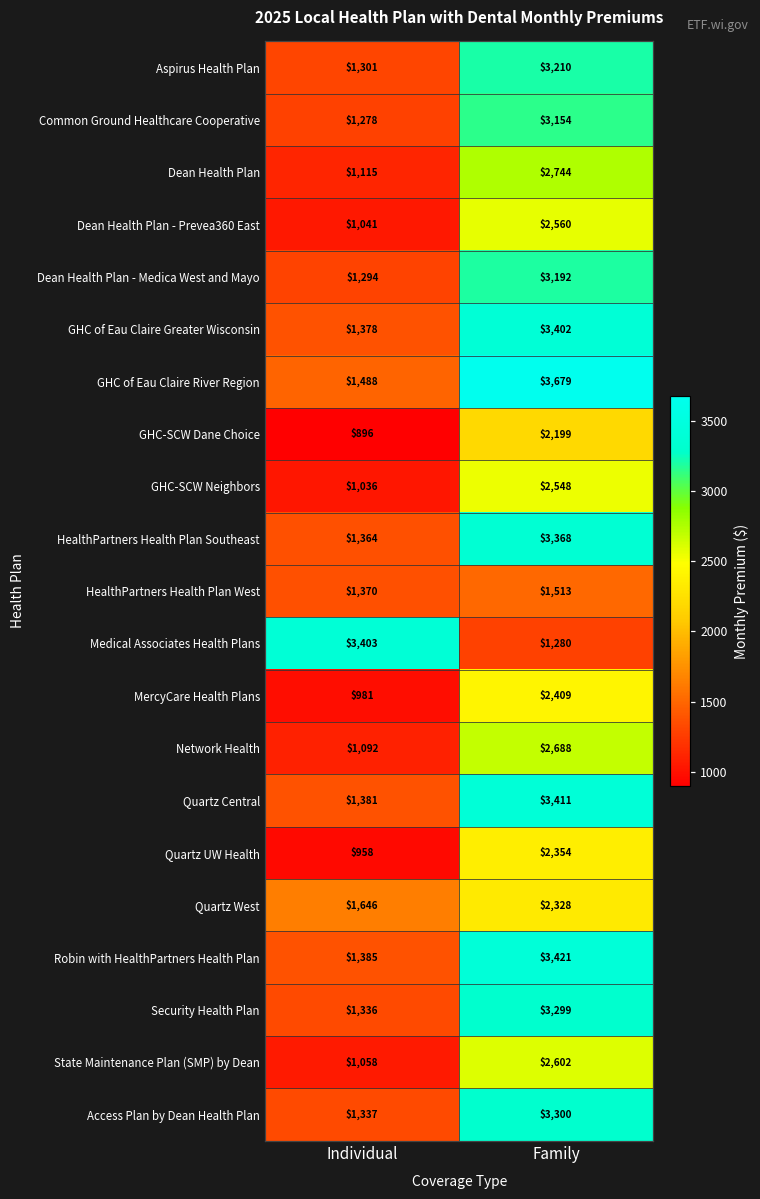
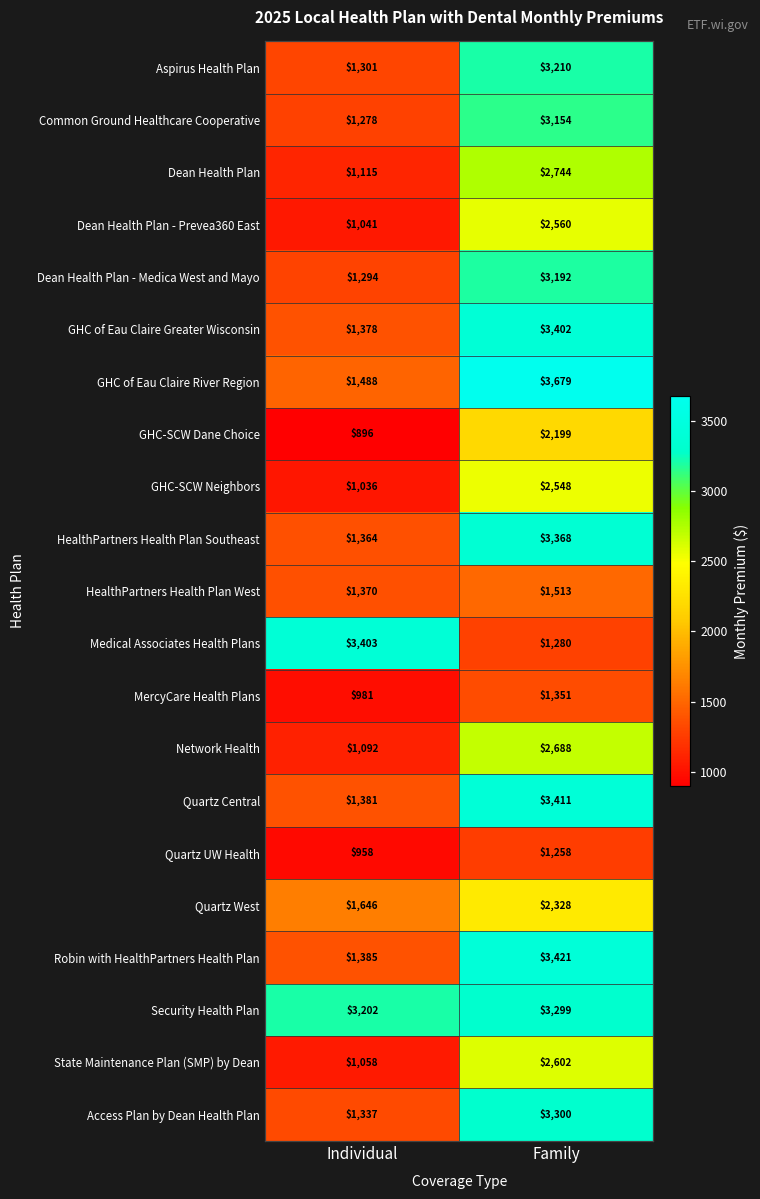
MercyCare Health Plans, Family: $2,409 -> $1,351
Quartz UW Health, Family: $2,354 -> $1,258
Security Health Plan, Individual: $1,336 -> $3,202
